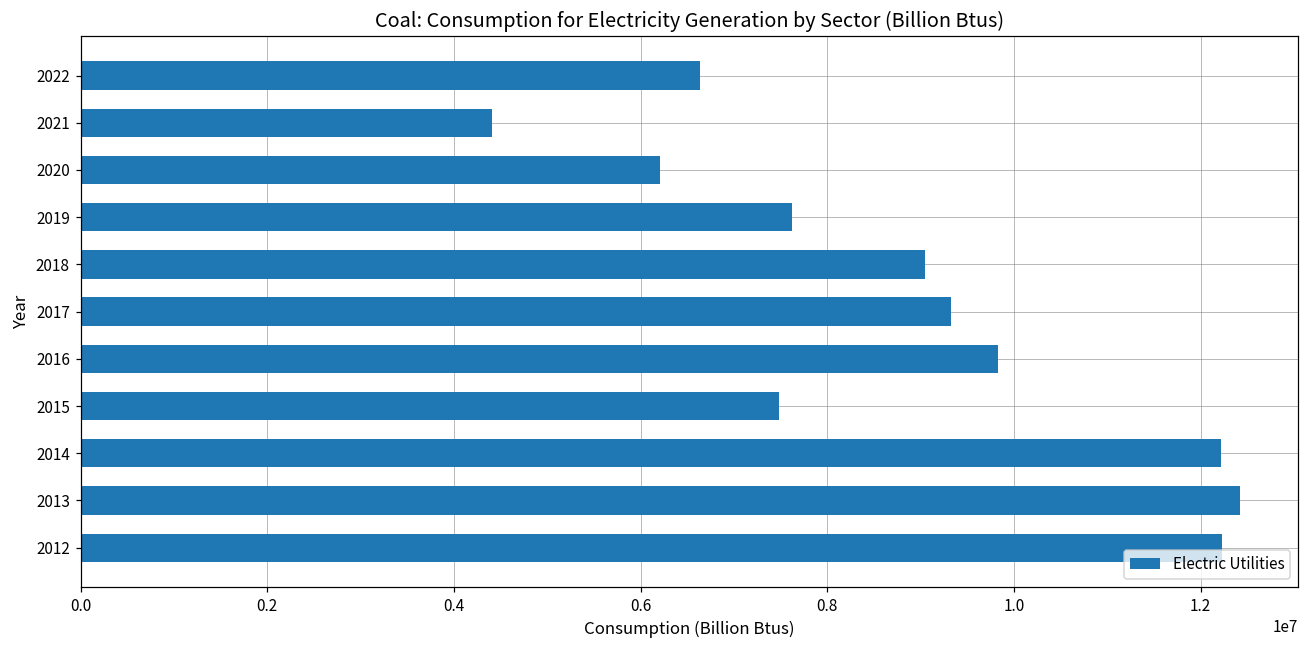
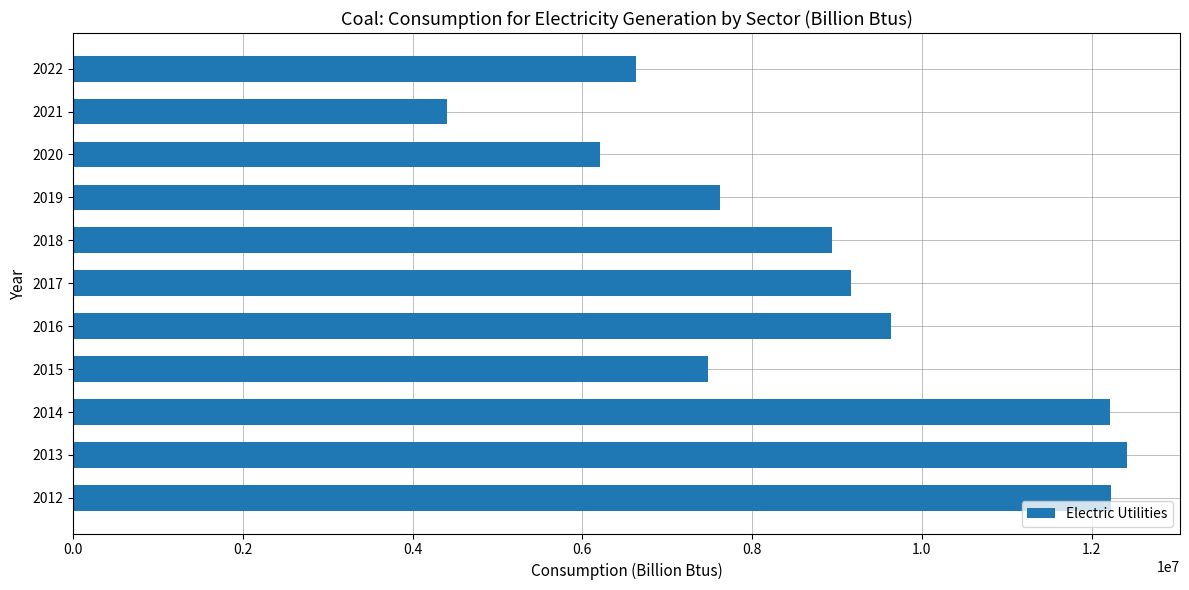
2018: 9000000 -> 8900000
2017: 9300000 -> 9200000
2016: 9800000 -> 9600000
